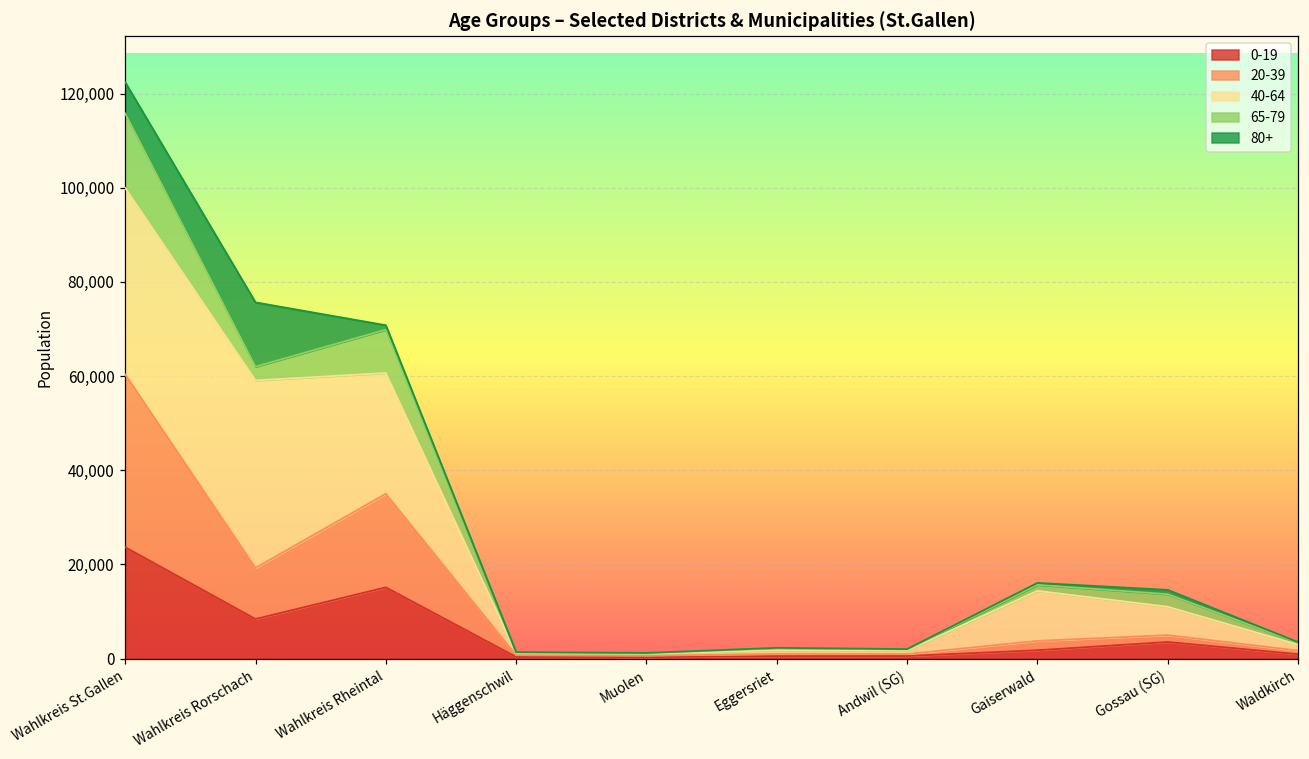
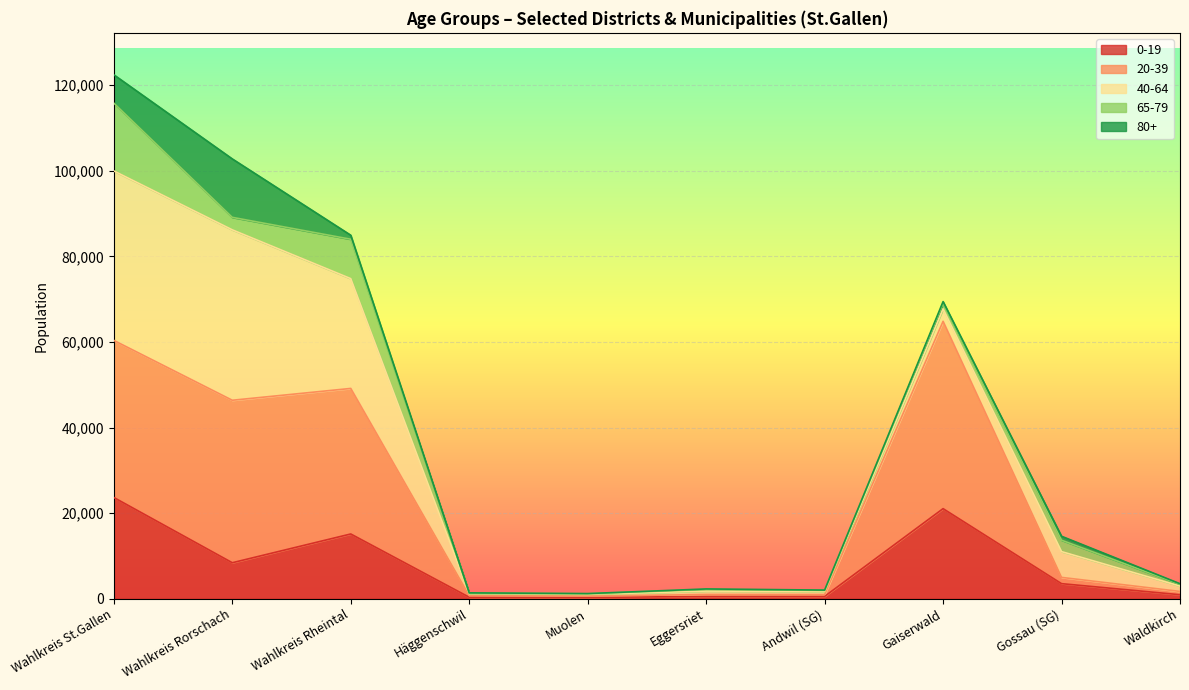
20-39, Wahlkreis Rorschach: 11,000 -> 38,000
20-39, Wahlkreis Rheintal: 20,000 -> 34,000
0-19, Gaiserwald: 2,000 -> 21,000
20-39, Gaiserwald: 2,000 -> 44,000
40-64, Gaiserwald: 11,000 -> 3,000
